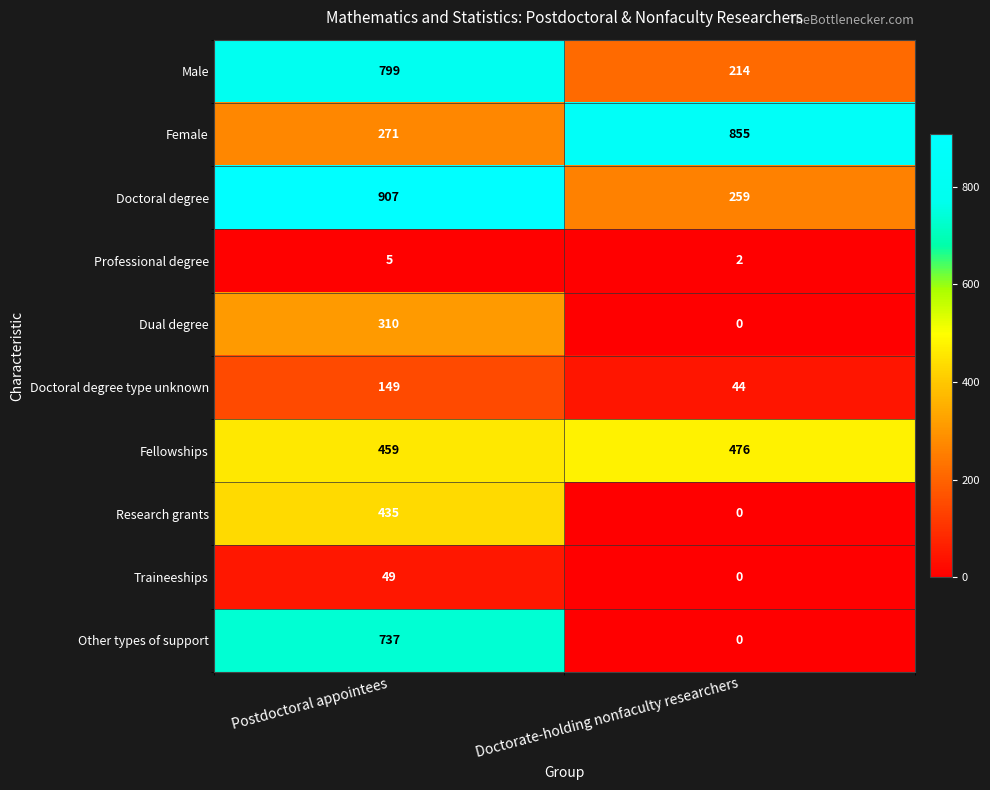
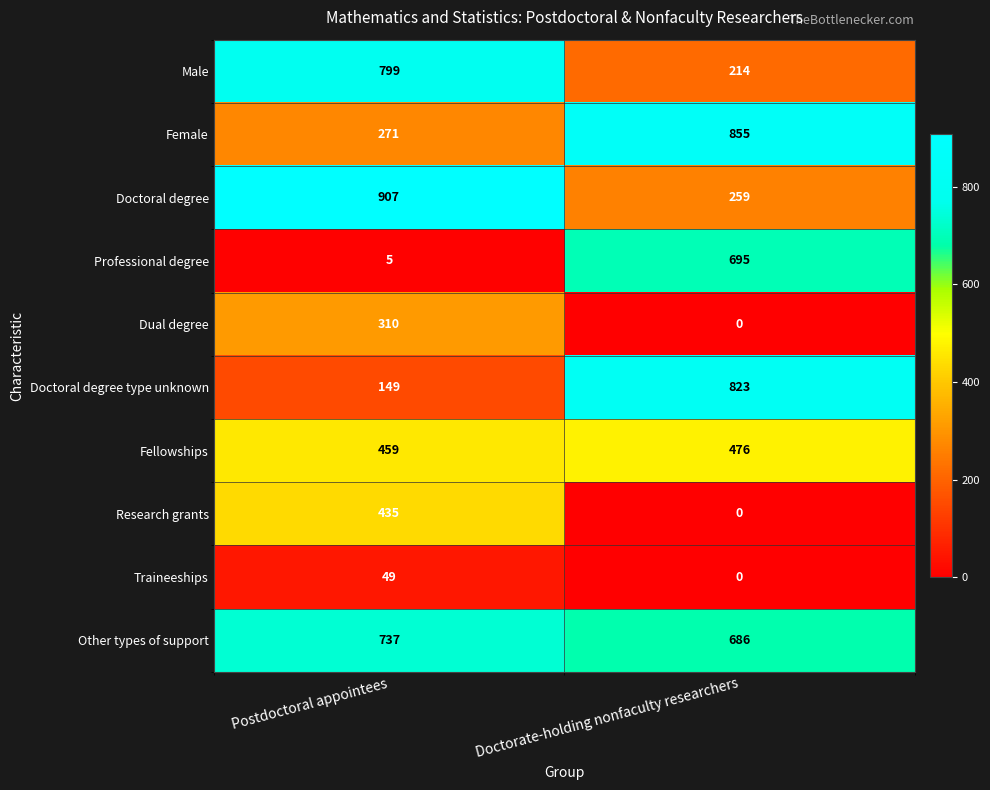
Professional degree, Doctorate-holding nonfaculty researchers: 2 -> 695
Doctoral degree type unknown, Doctorate-holding nonfaculty researchers: 44 -> 823
Other types of support, Doctorate-holding nonfaculty researchers: 0 -> 686
